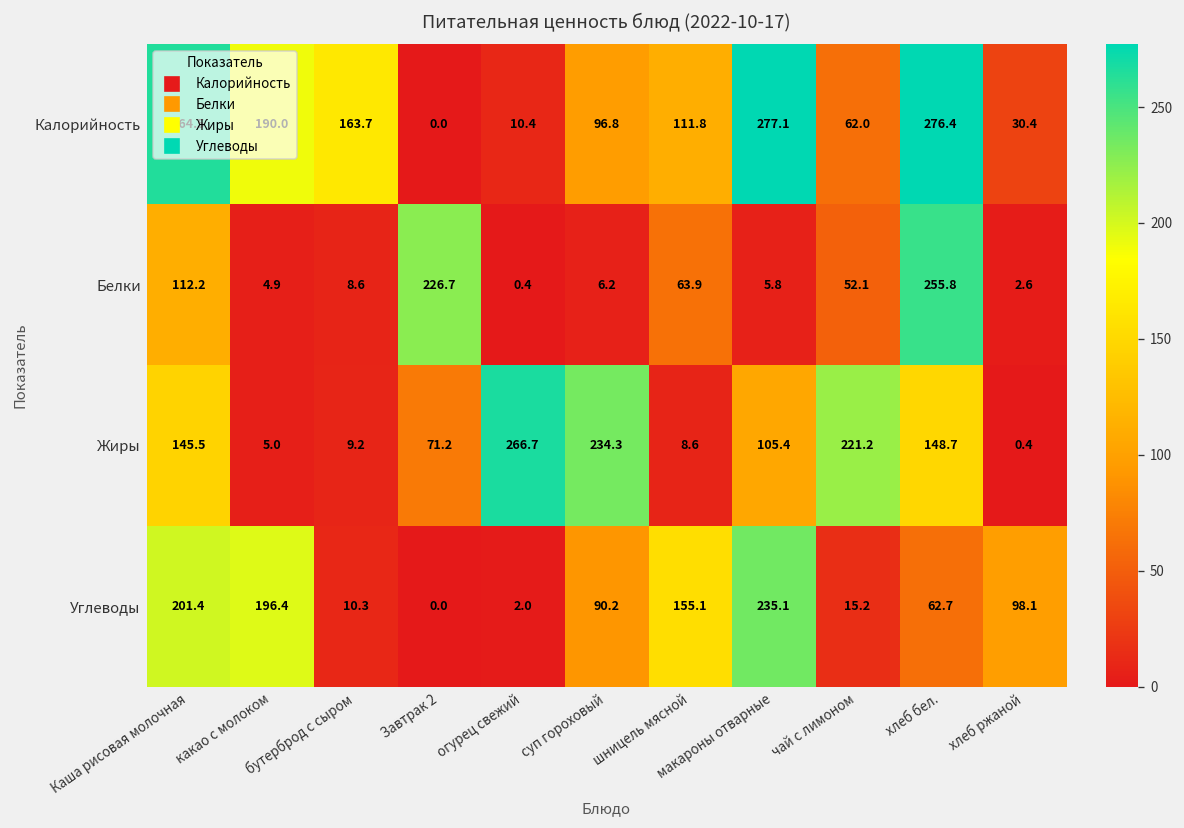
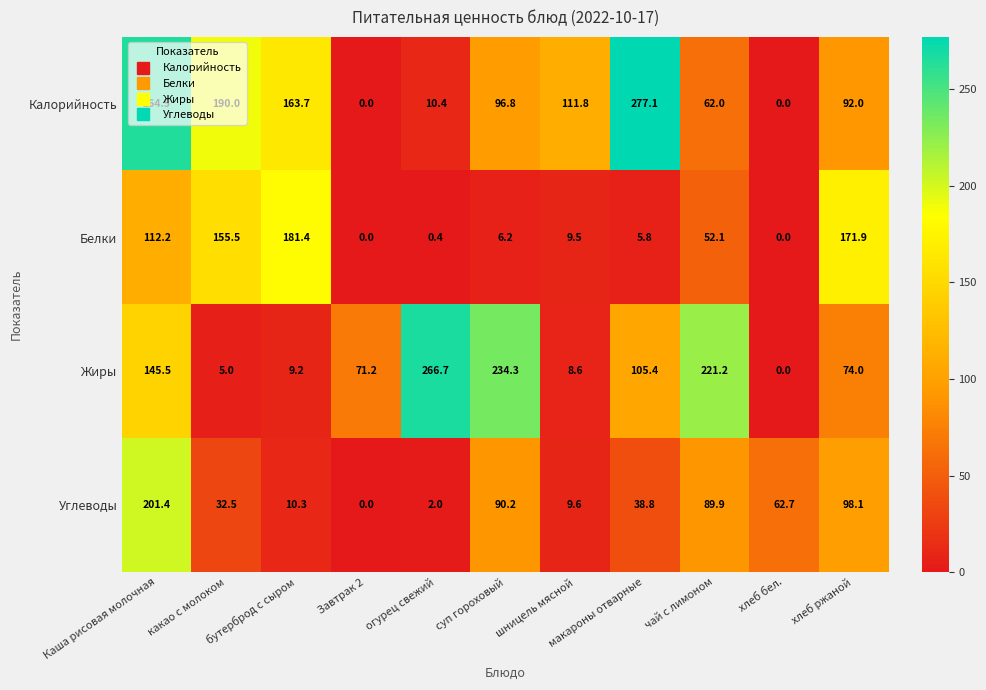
Калорийность, хлеб бел.: 276.4 -> 0.0
Калорийность, хлеб ржаной: 30.4 -> 92.0
Белки, какао с молоком: 4.9 -> 155.5
Белки, бутерброд с сыром: 8.6 -> 181.4
Белки, Завтрак 2: 226.7 -> 0.0
Белки, шницель мясной: 63.9 -> 9.5
Белки, хлеб бел.: 255.8 -> 0.0
Белки, хлеб ржаной: 2.6 -> 171.9
Жиры, хлеб бел.: 148.7 -> 0.0
Жиры, хлеб ржаной: 0.4 -> 74.0
Углеводы, какао с молоком: 196.4 -> 32.5
Углеводы, шницель мясной: 155.1 -> 9.6
Углеводы, макароны отварные: 235.1 -> 38.8
Углеводы, чай с лимоном: 15.2 -> 89.9
